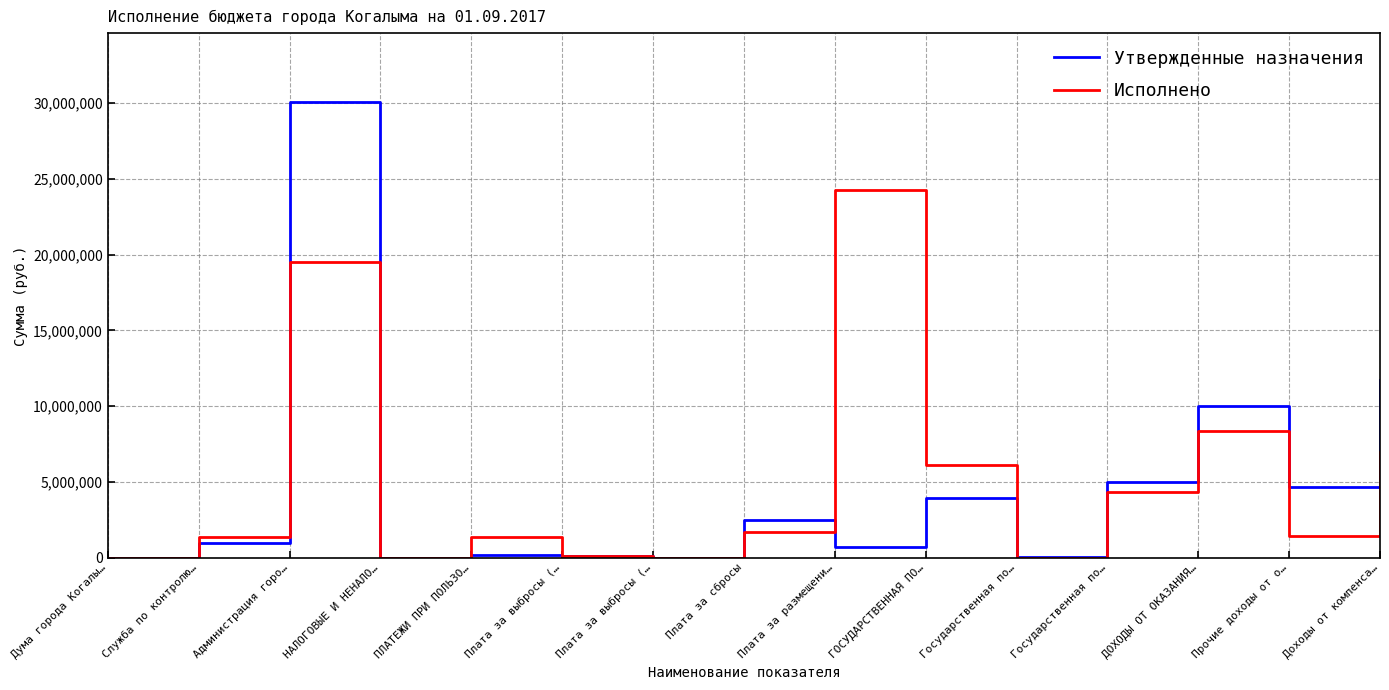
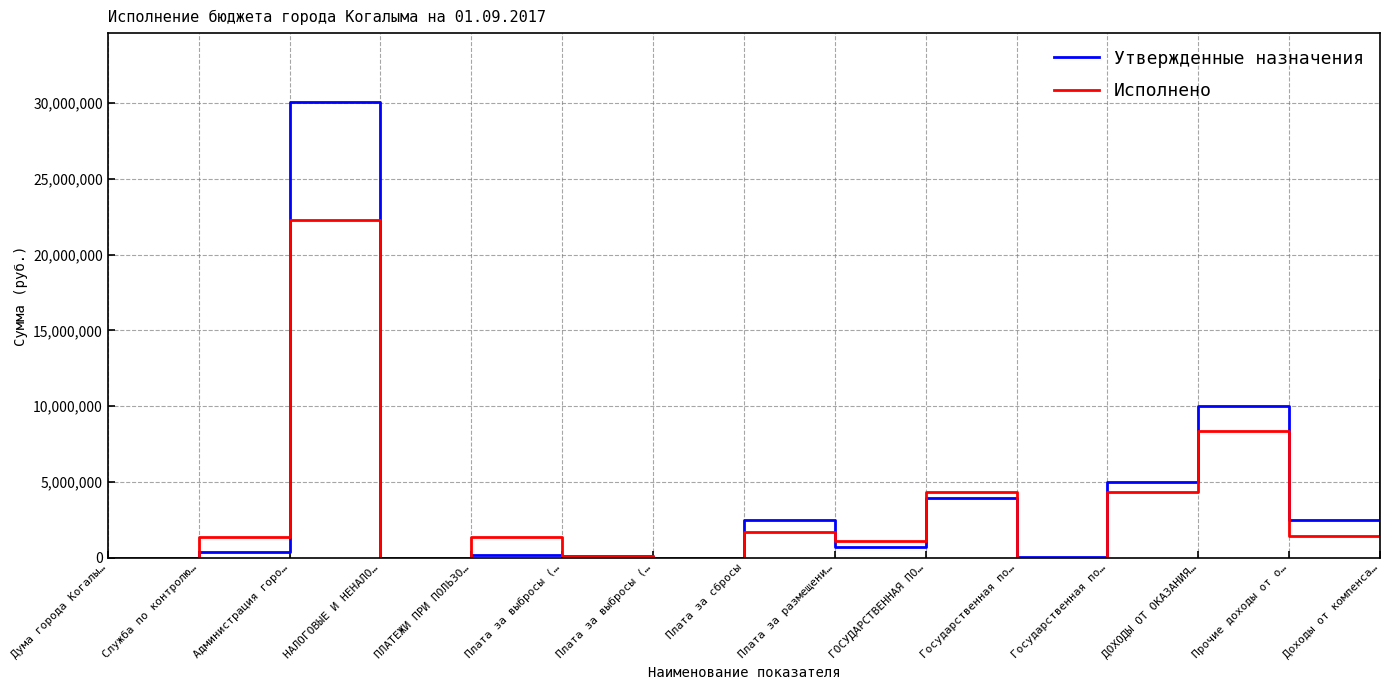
Утвержденные назначения, Служба по контролю…: 1,000,000 -> 400,000
Исполнено, Администрация горо…: 19,500,000 -> 22,300,000
Исполнено, Плата за размещени…: 24,300,000 -> 1,100,000
Исполнено, ГОСУДАРСТВЕННАЯ ПО…: 6,100,000 -> 4,300,000
Утвержденные назначения, Прочие доходы от о…: 4,700,000 -> 2,500,000
